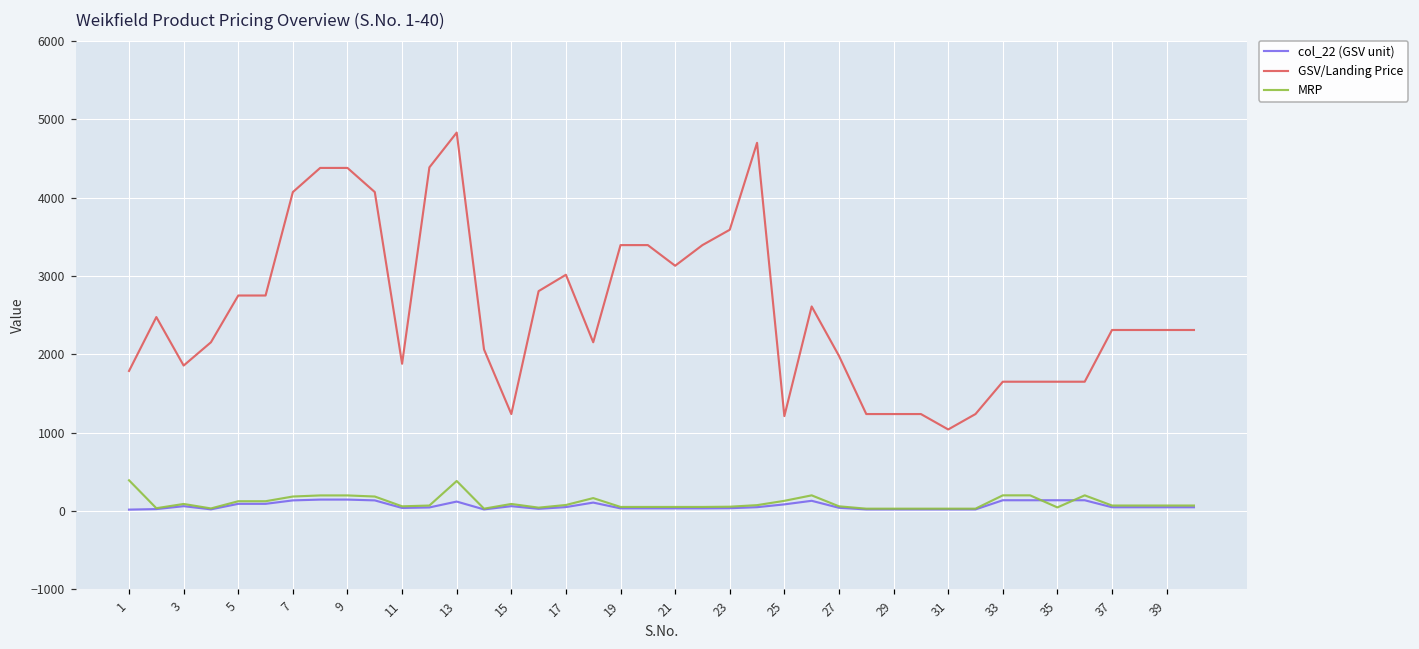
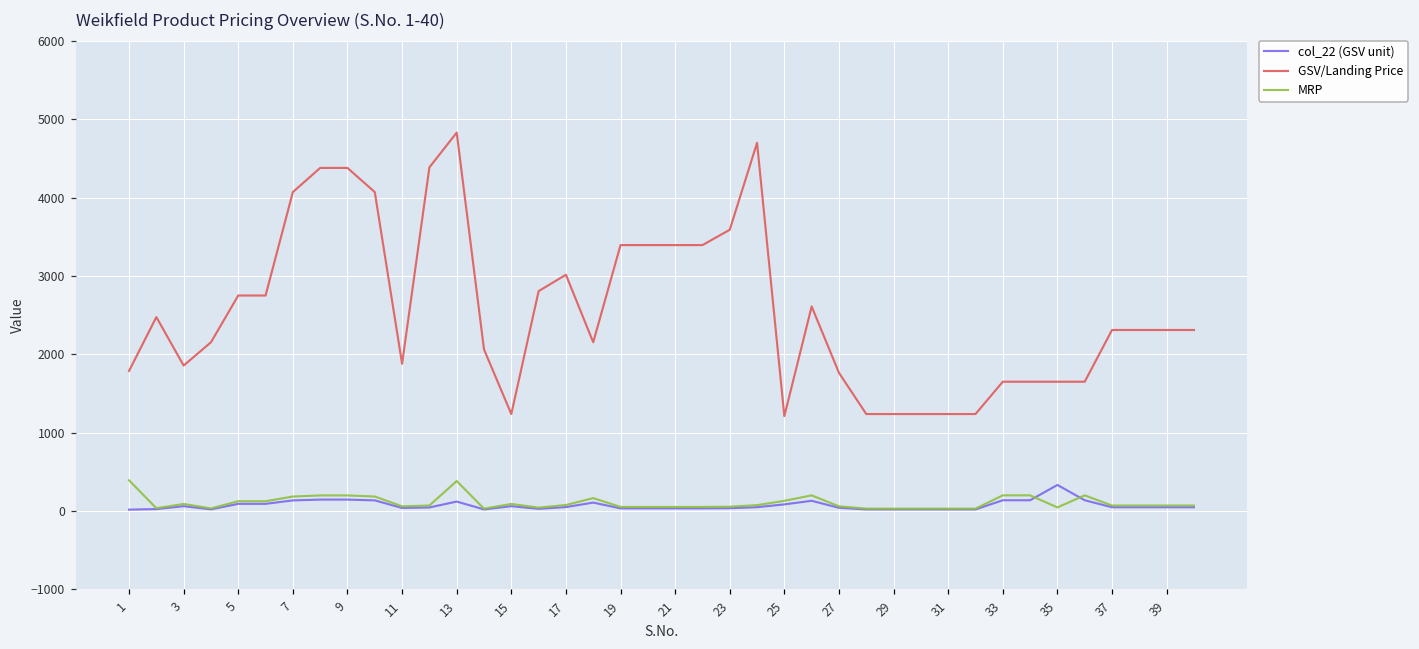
GSV/Landing Price, 21: 3100 -> 3400
GSV/Landing Price, 27: 2000 -> 1800
GSV/Landing Price, 31: 1000 -> 1200
col_22 (GSV unit), 35: 100 -> 300
